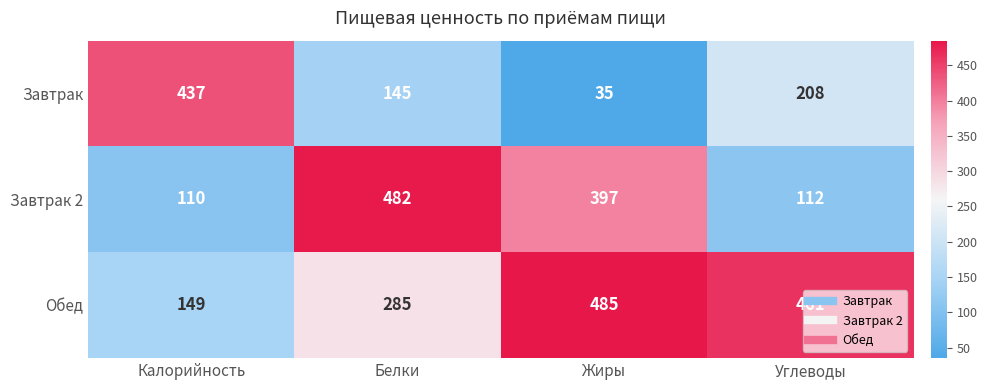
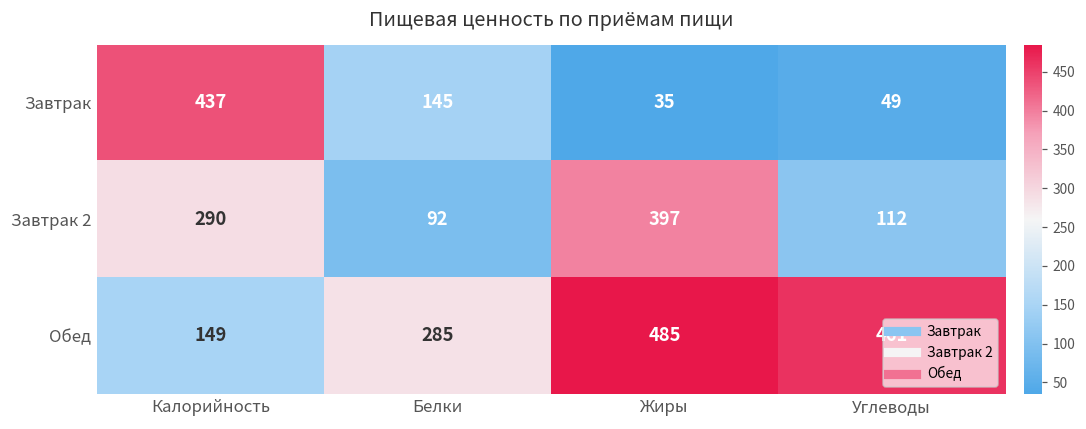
Завтрак, Углеводы: 208 -> 49
Завтрак 2, Калорийность: 110 -> 290
Завтрак 2, Белки: 482 -> 92
